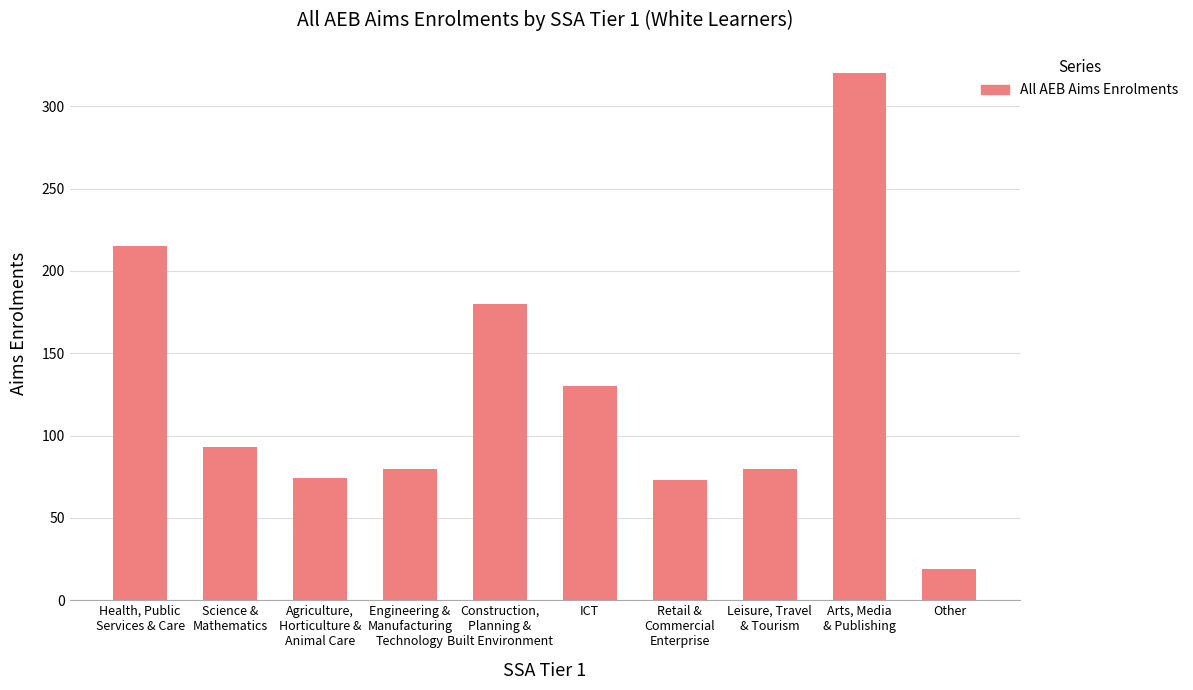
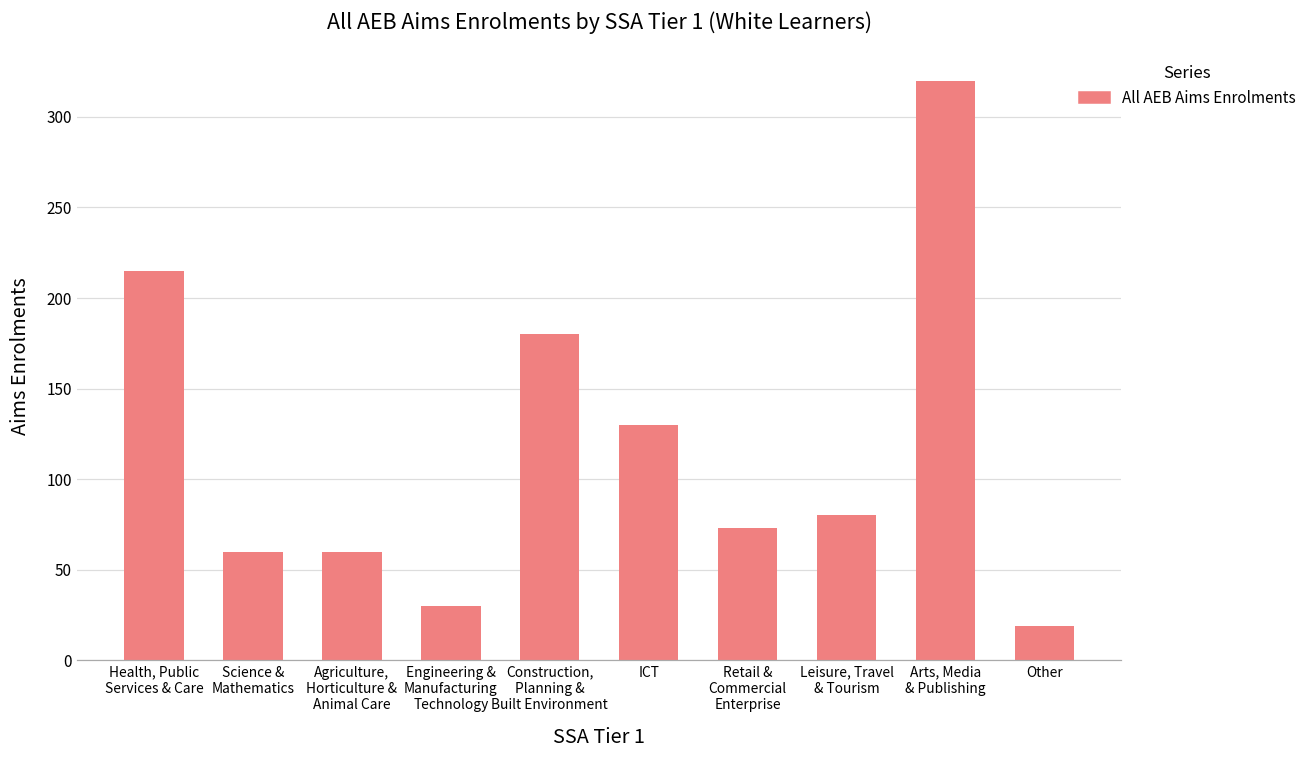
Science & Mathematics: 93 -> 60
Agriculture, Horticulture & Animal Care: 74 -> 60
Engineering & Manufacturing Technology: 80 -> 30
